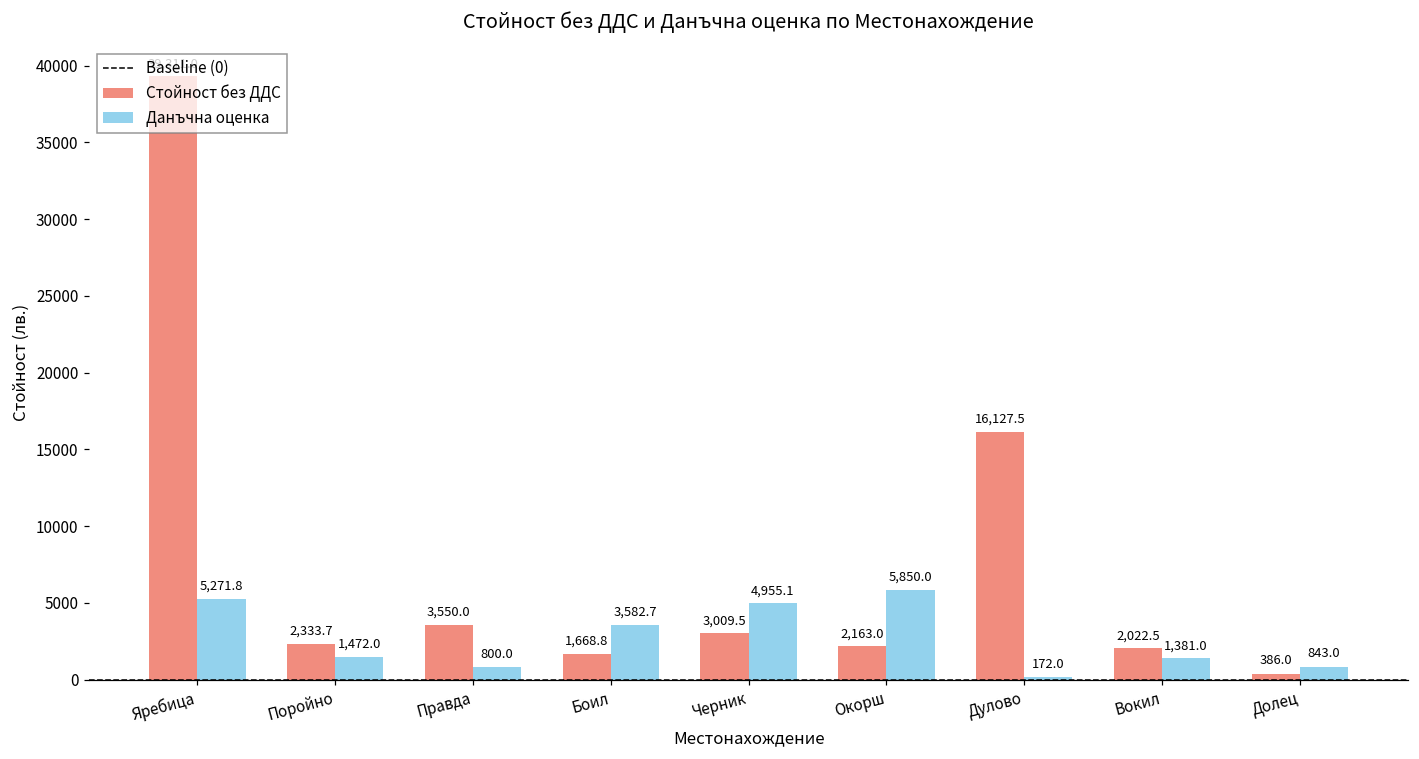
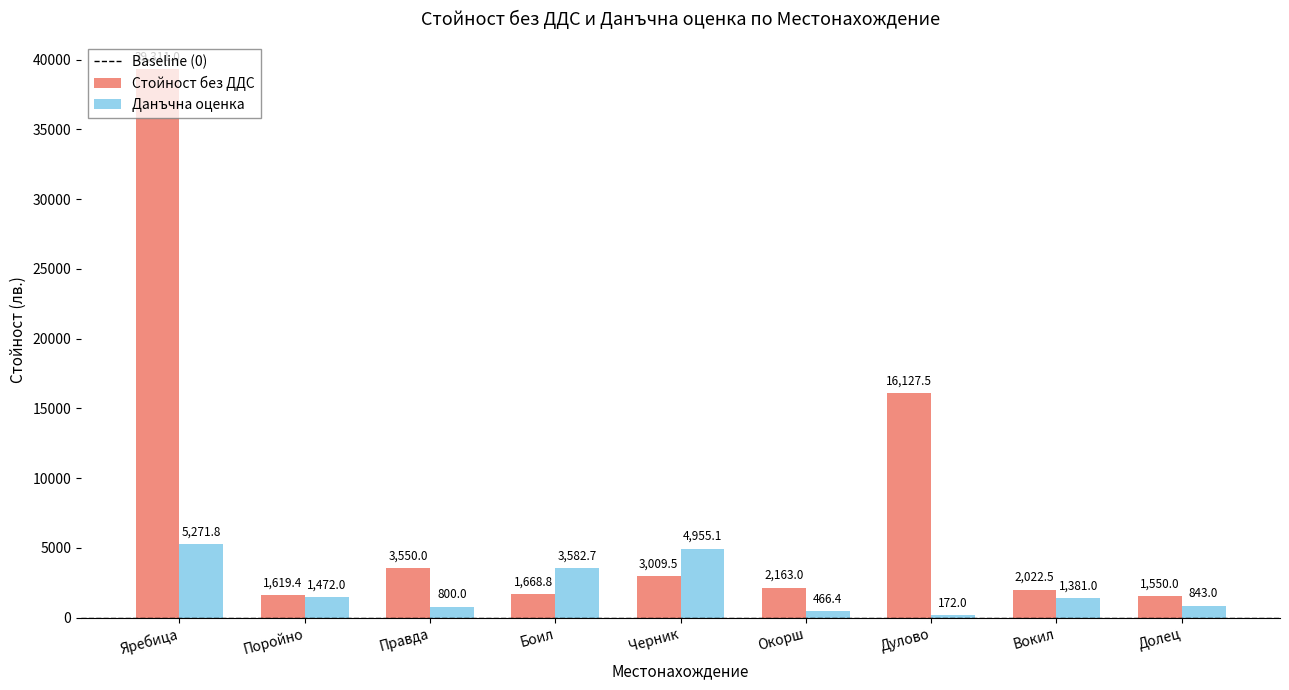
Стойност без ДДС, Поройно: 2,333.7 -> 1,619.4
Данъчна оценка, Окорш: 5,850.0 -> 466.4
Стойност без ДДС, Долец: 386.0 -> 1,550.0
